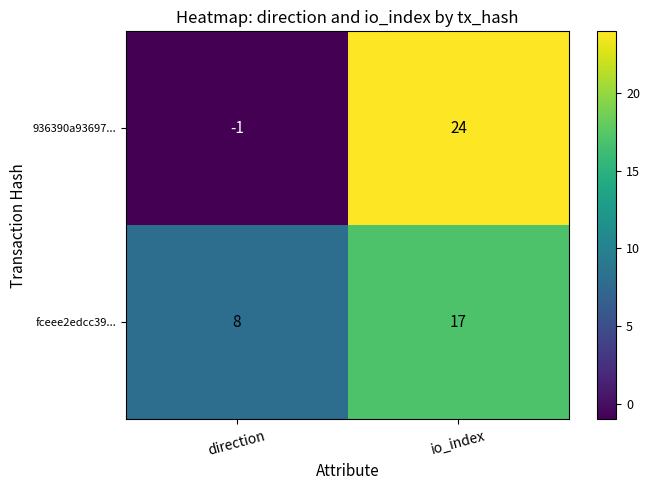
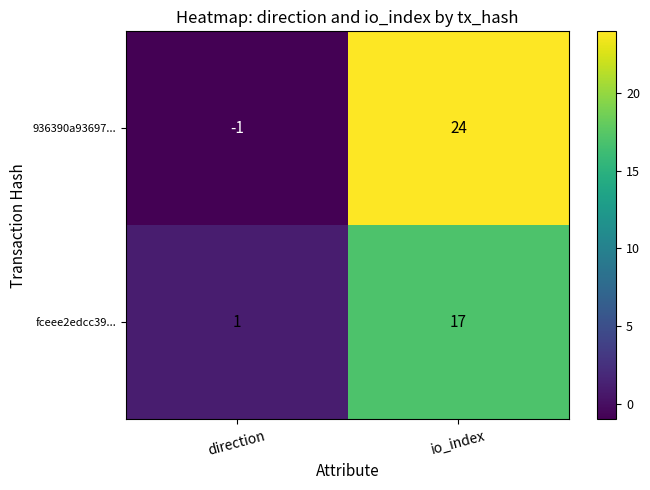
fceee2edcc39..., direction: 8 -> 1
